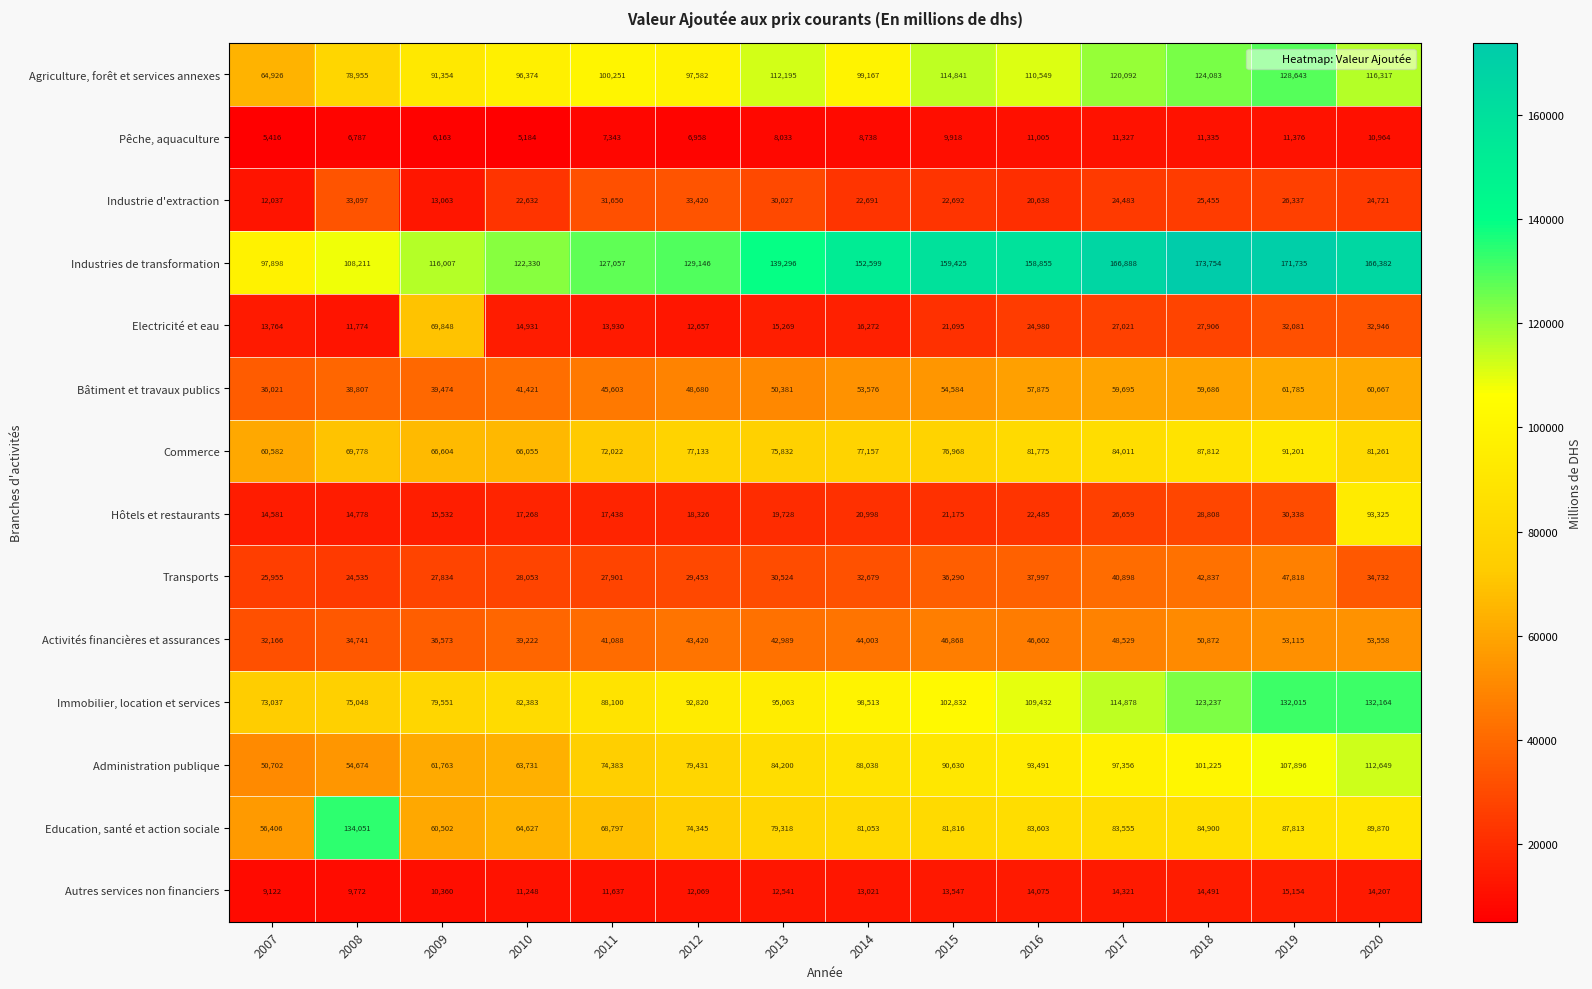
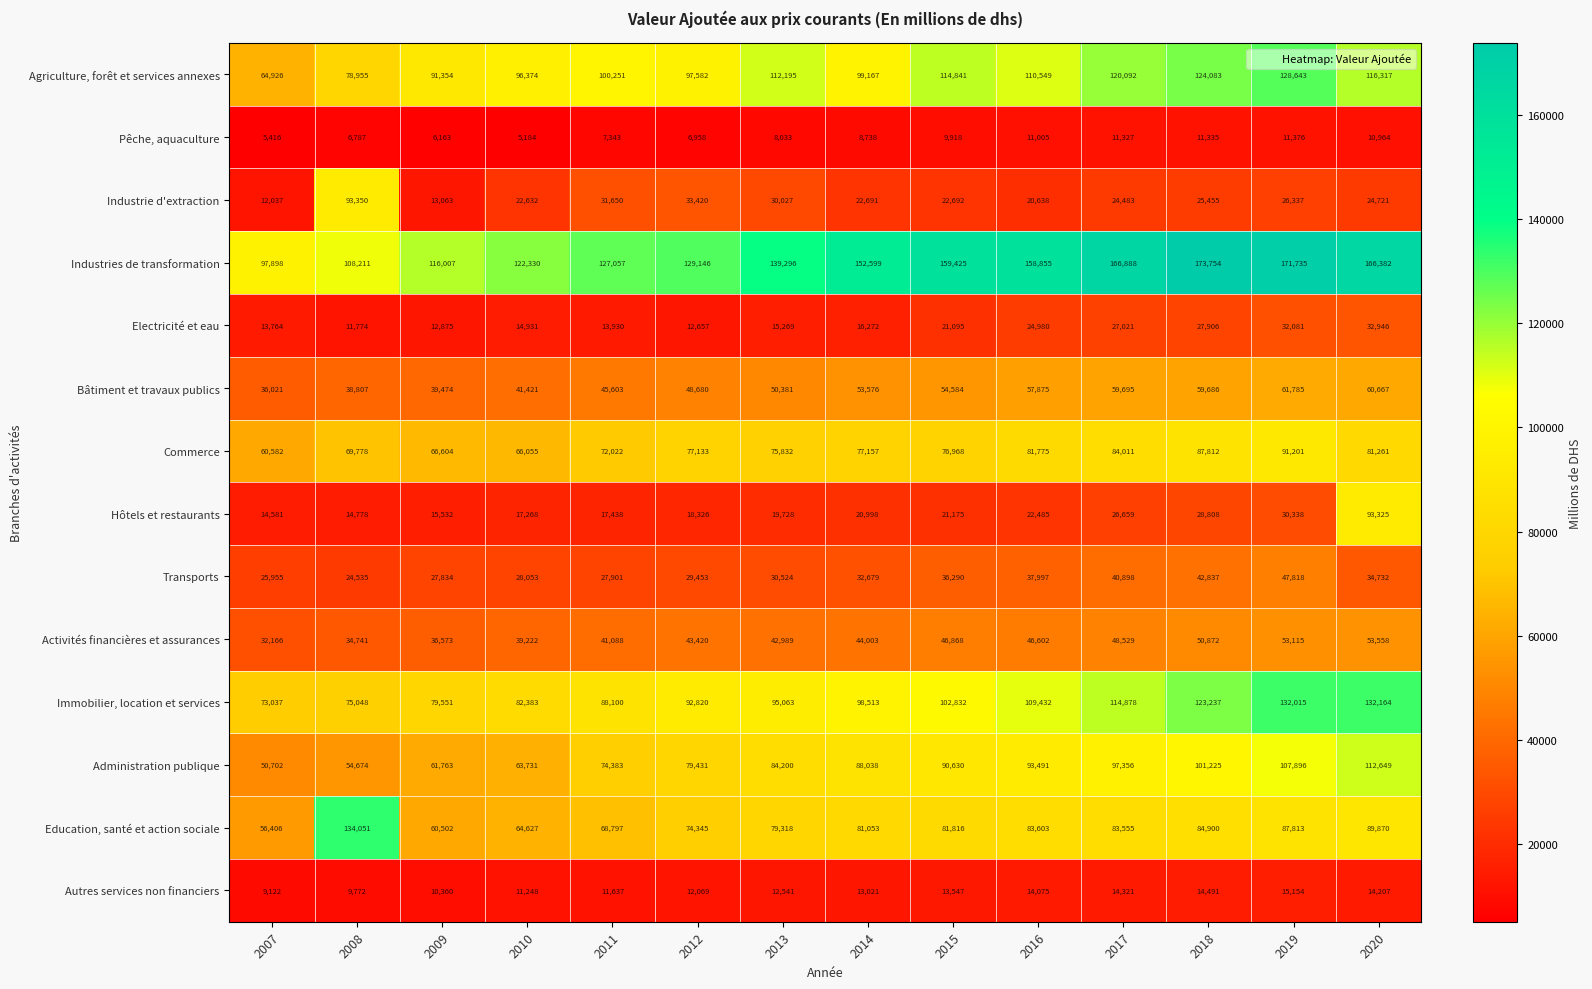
Industrie d'extraction, 2008: 33,097 -> 93,350
Electricité et eau, 2009: 69,848 -> 12,875
